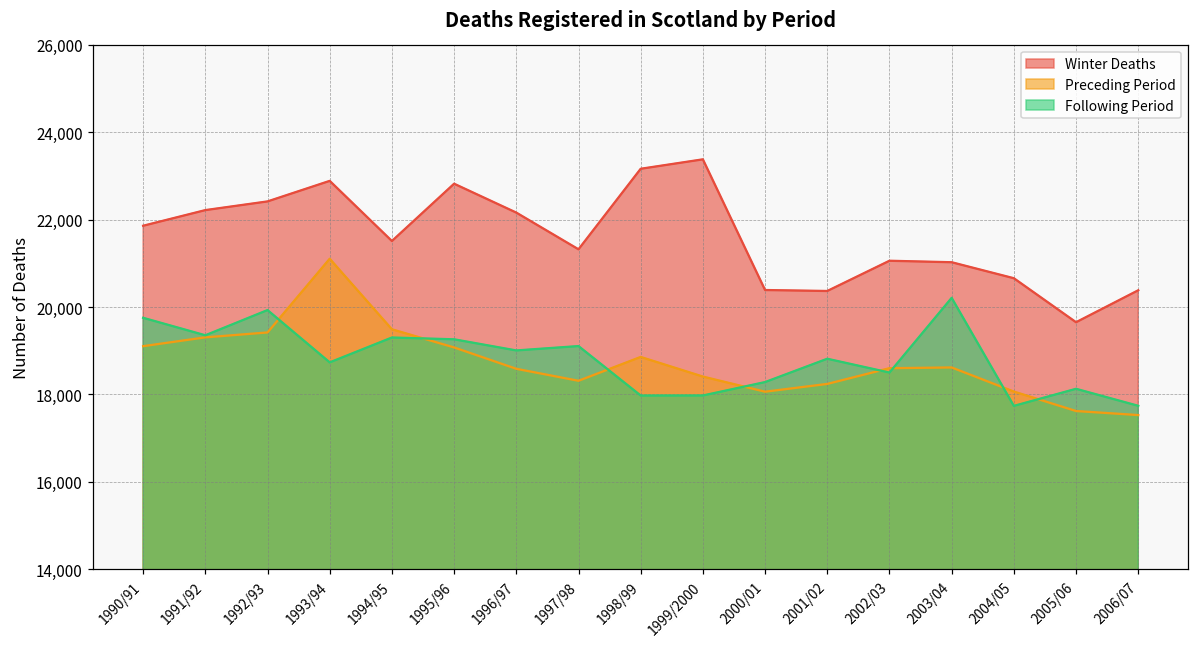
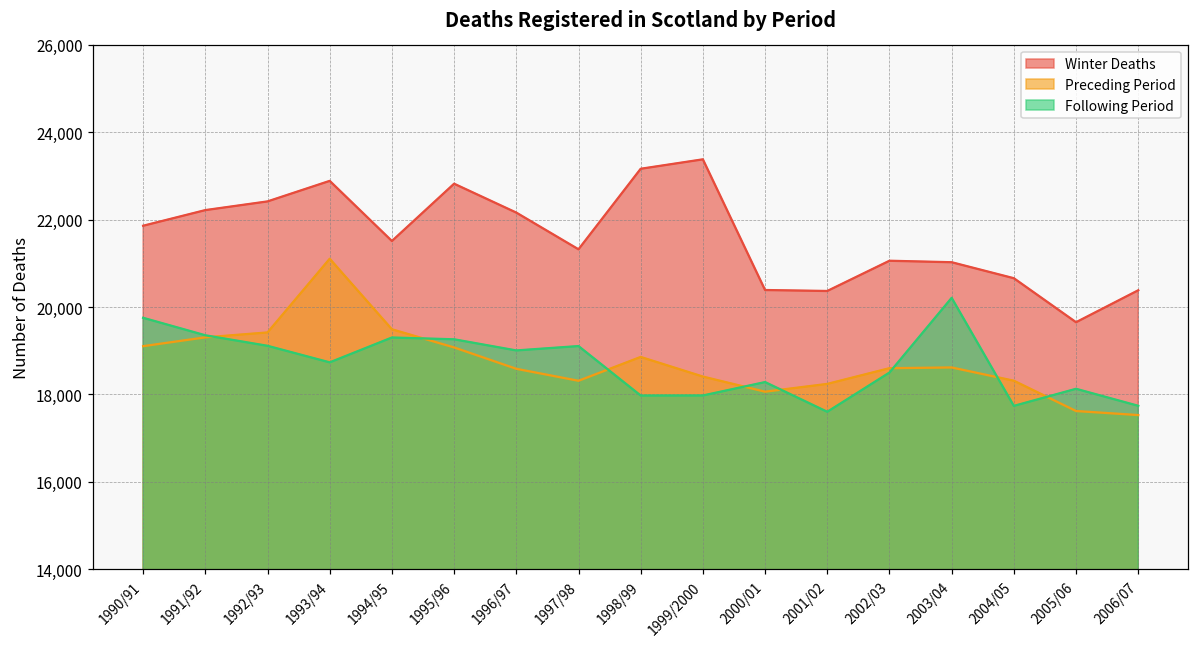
Following Period, 1992/93: 19,900 -> 19,100
Following Period, 2001/02: 18,800 -> 17,600
Preceding Period, 2004/05: 18,100 -> 18,300
